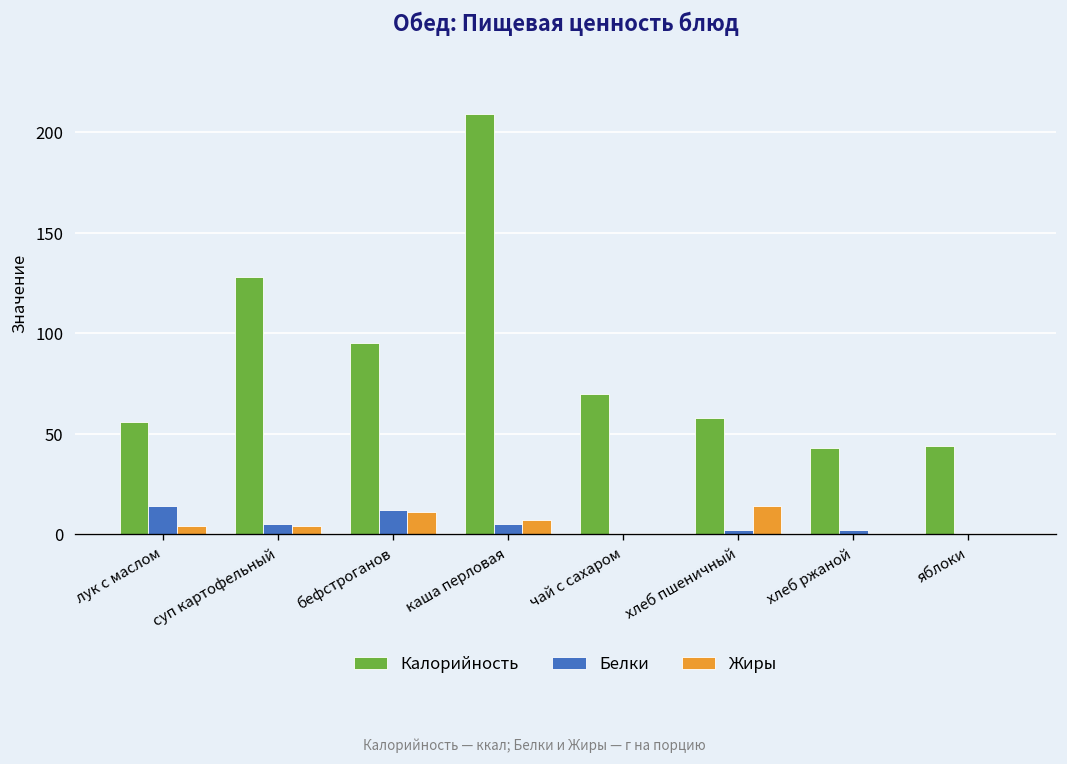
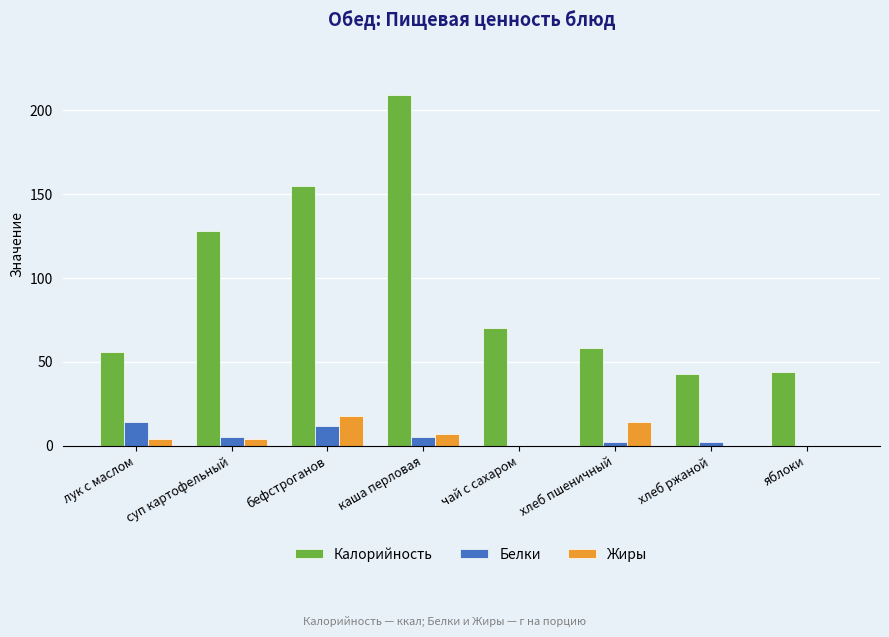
Калорийность, бефстроганов: 95 -> 155
Жиры, бефстроганов: 11 -> 18
